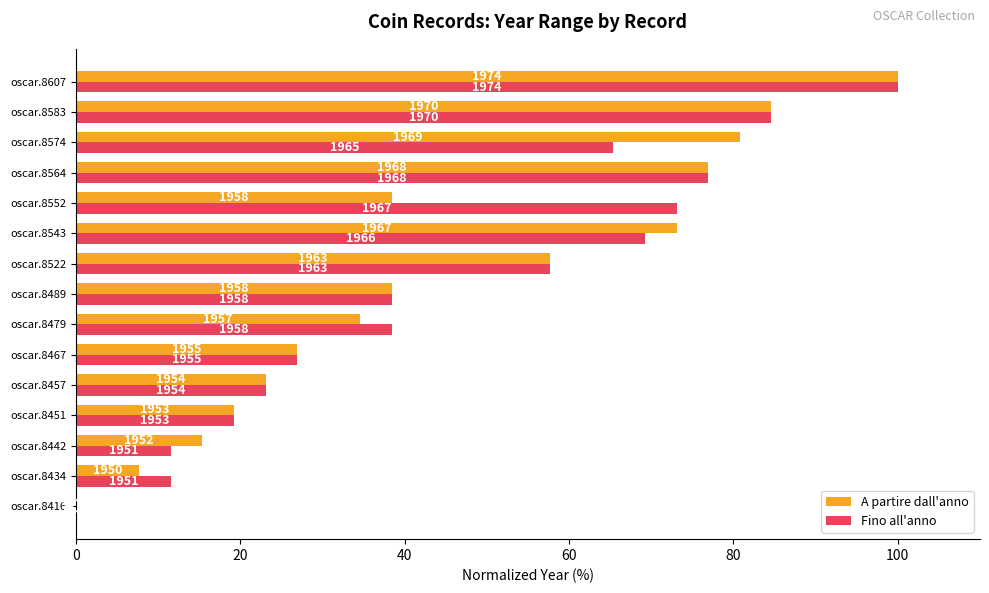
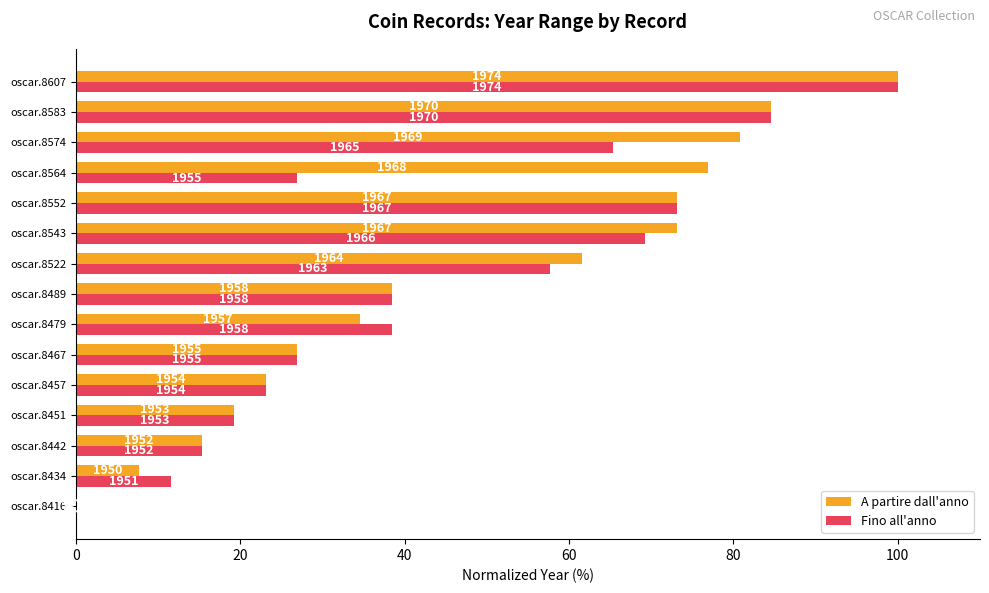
Fino all'anno, oscar.8564: 1968 -> 1955
A partire dall'anno, oscar.8552: 1958 -> 1967
A partire dall'anno, oscar.8522: 1963 -> 1964
Fino all'anno, oscar.8442: 1951 -> 1952
